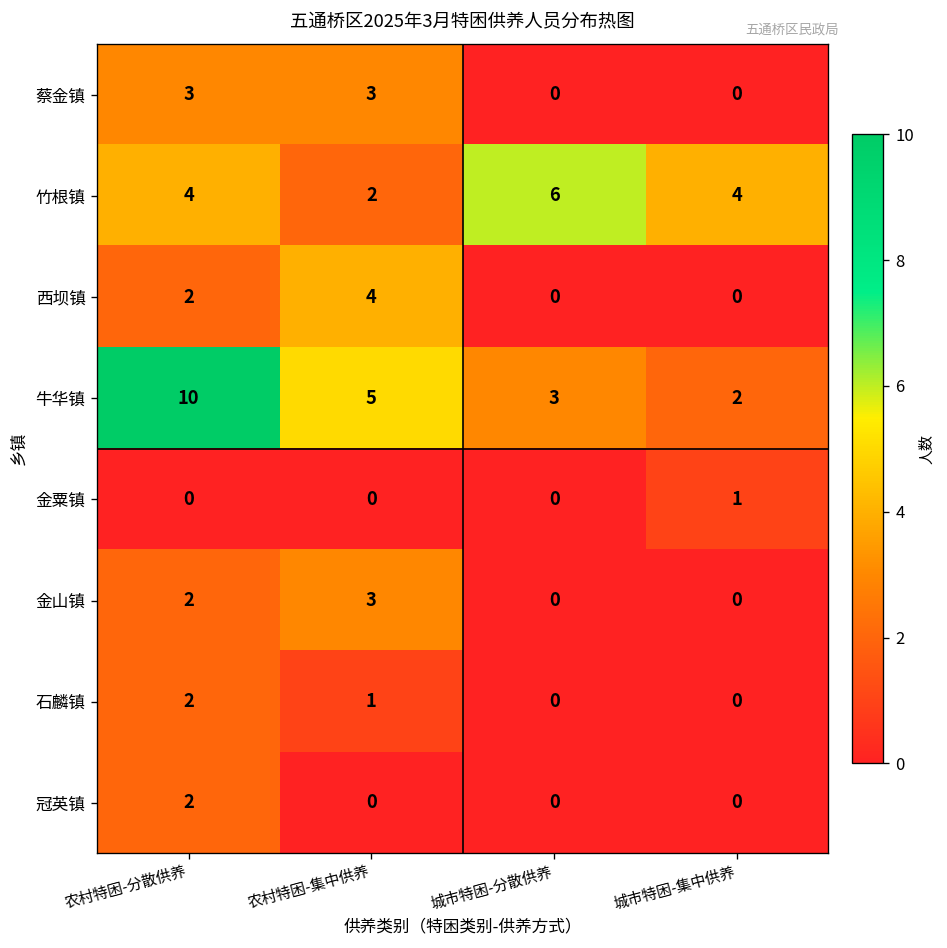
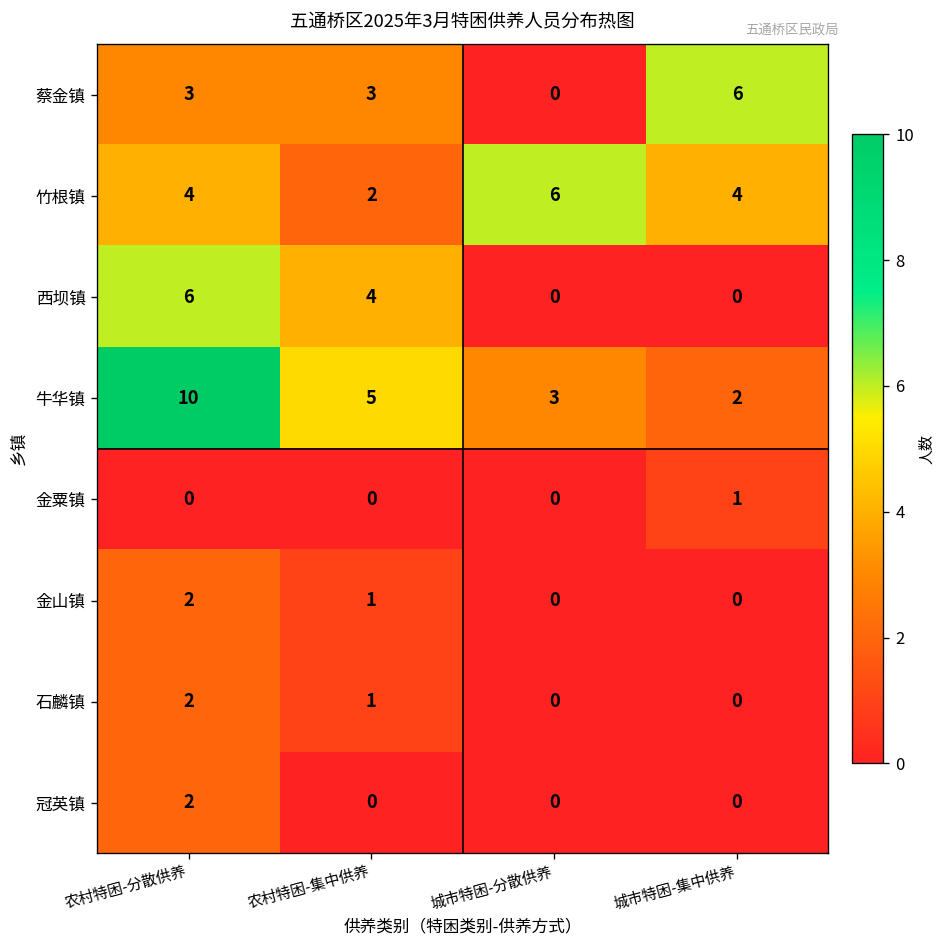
蔡金镇, 城市特困-集中供养: 0 -> 6
西坝镇, 农村特困-分散供养: 2 -> 6
金山镇, 农村特困-集中供养: 3 -> 1
